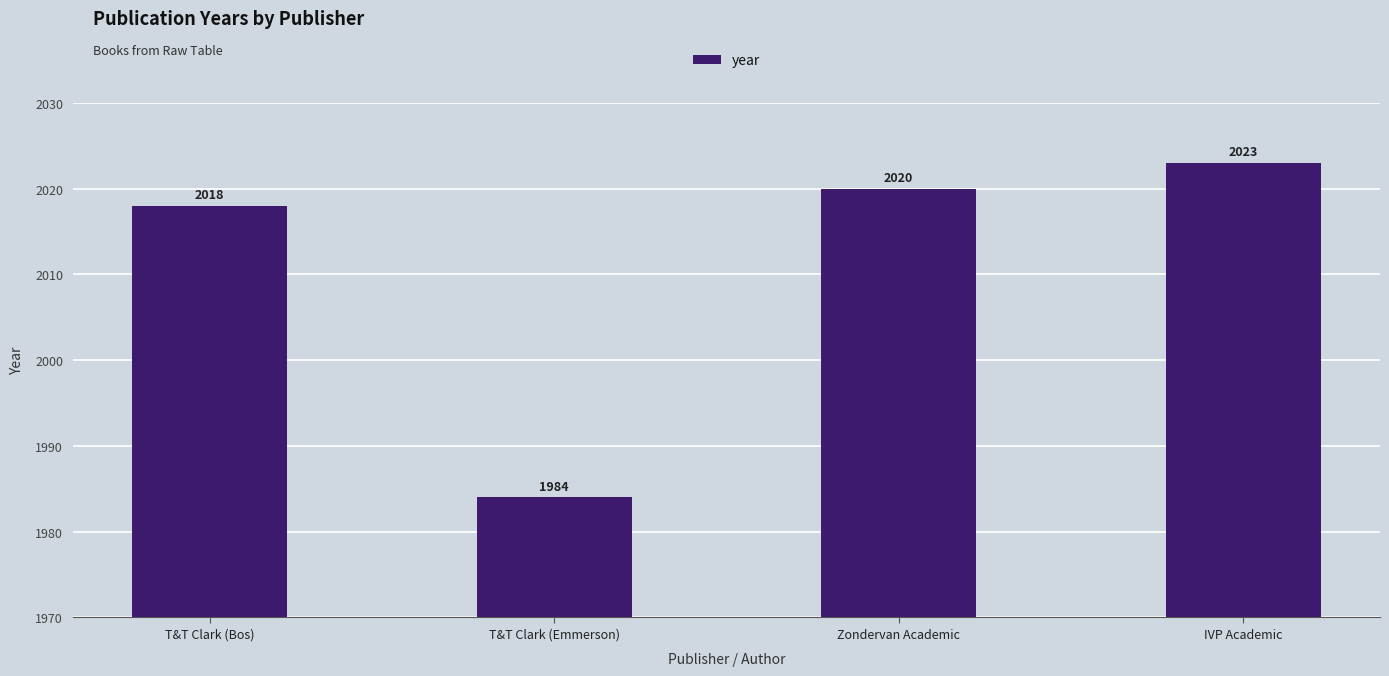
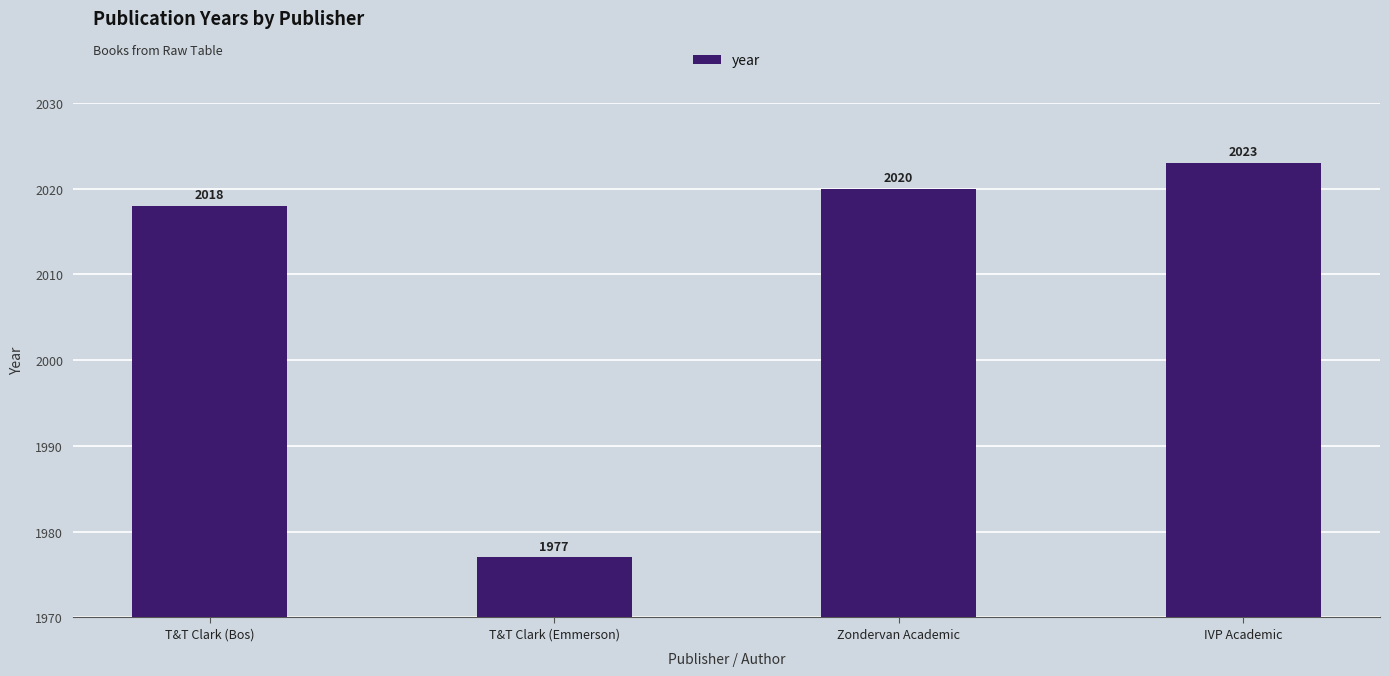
T&T Clark (Emmerson): 1984 -> 1977
